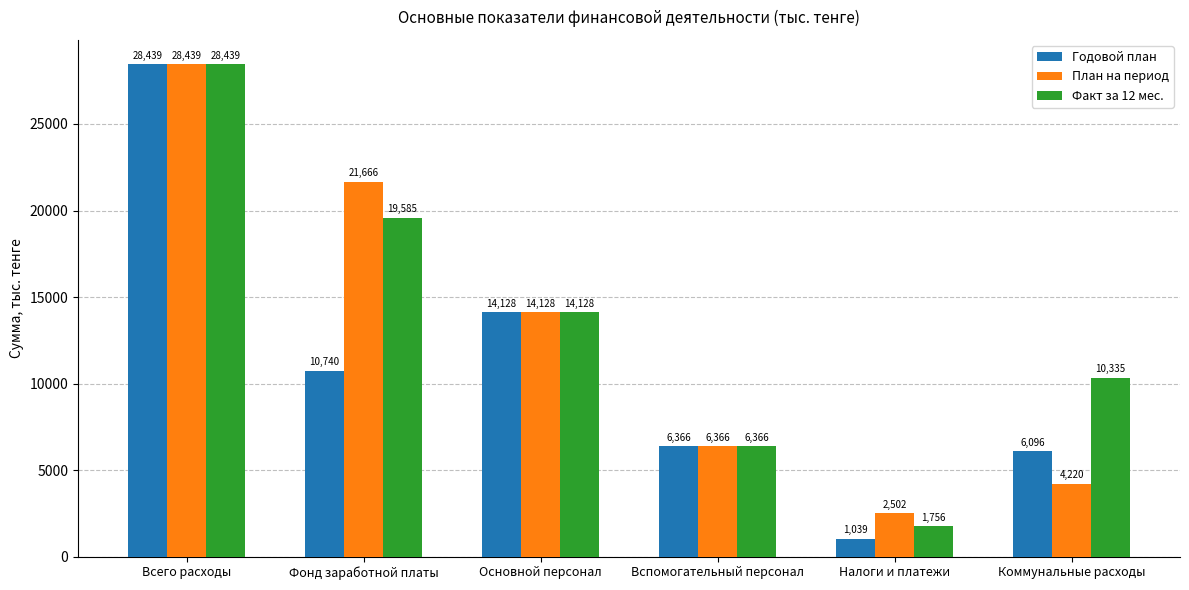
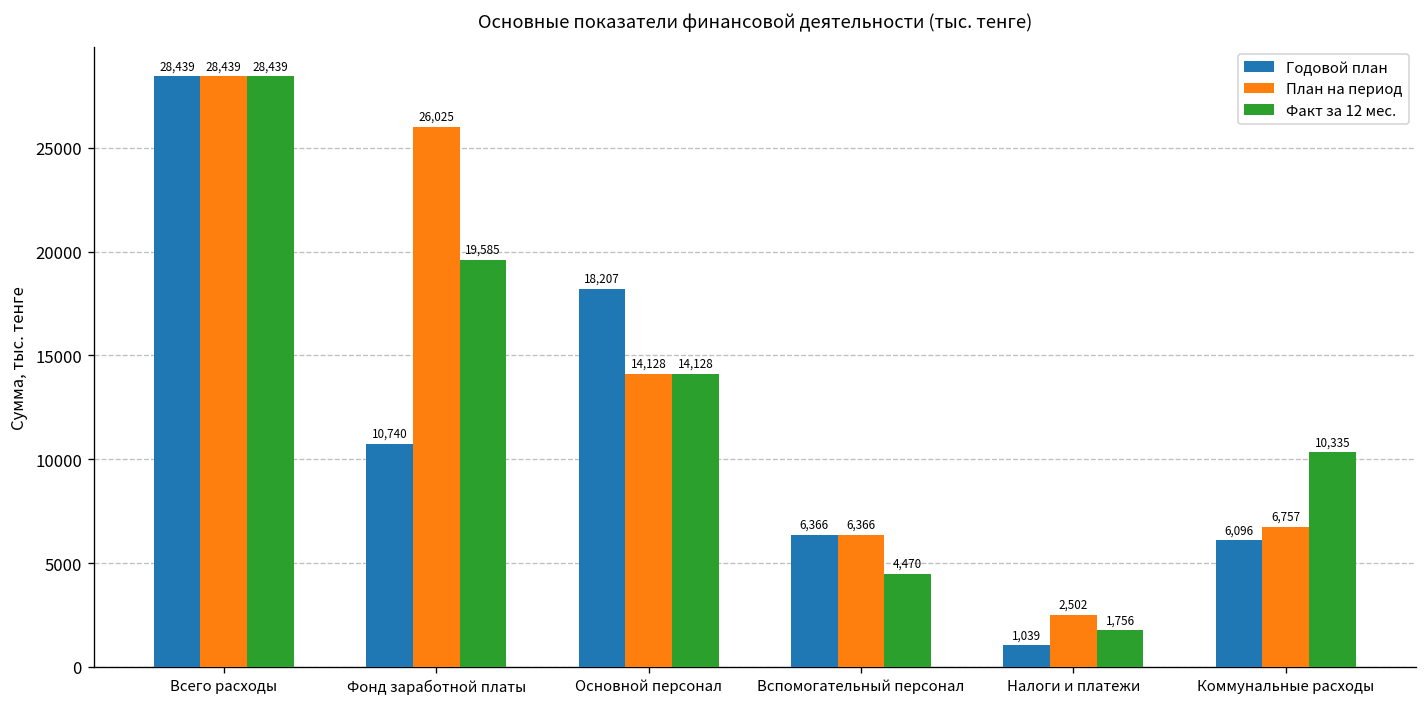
План на период, Фонд заработной платы: 21,666 -> 26,025
Годовой план, Основной персонал: 14,128 -> 18,207
Факт за 12 мес., Вспомогательный персонал: 6,366 -> 4,470
План на период, Коммунальные расходы: 4,220 -> 6,757
